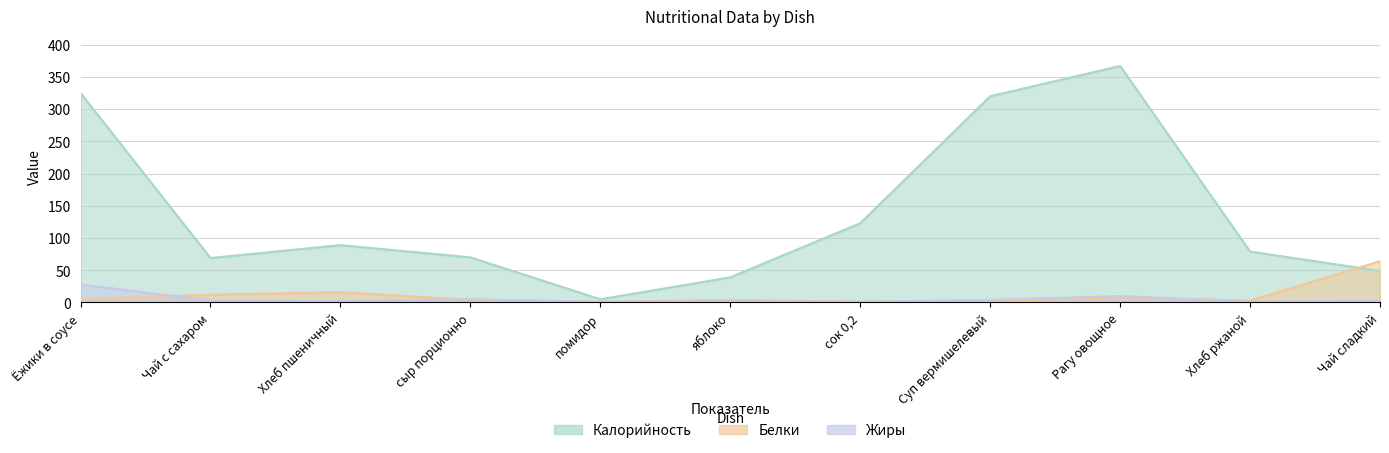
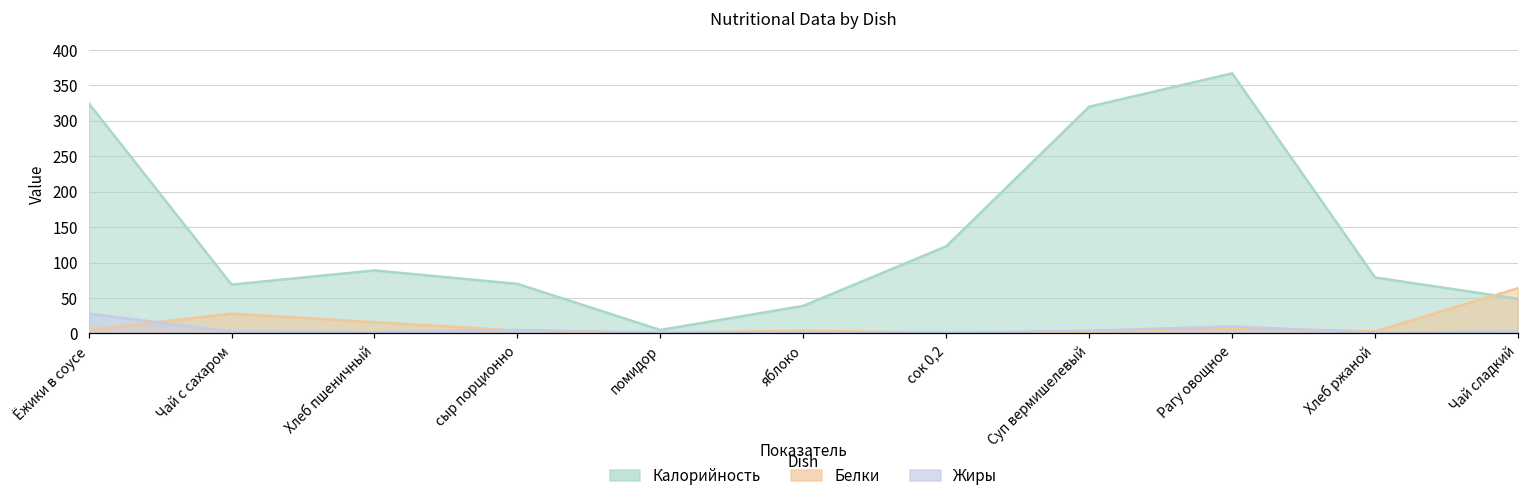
Белки, Чай с сахаром: 10 -> 30
